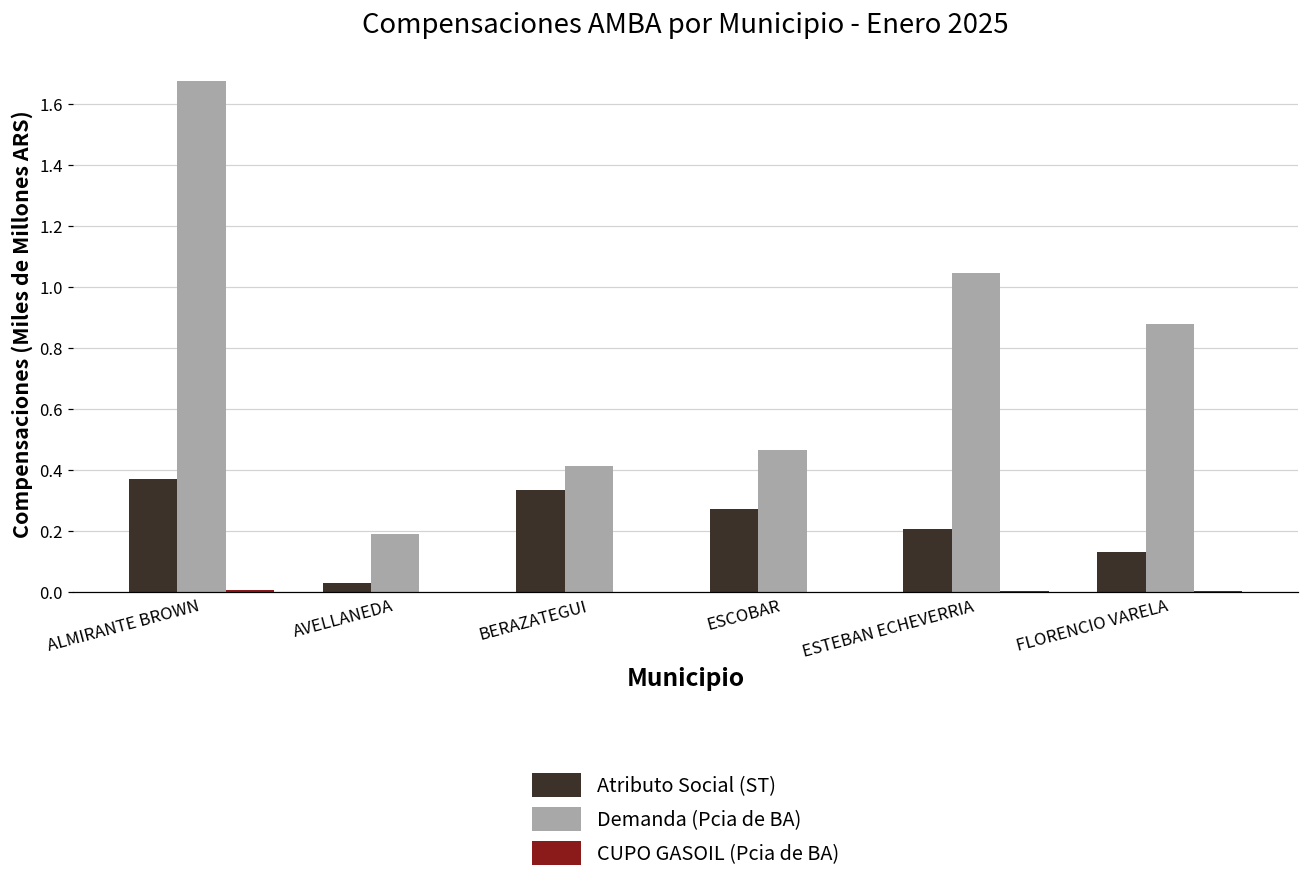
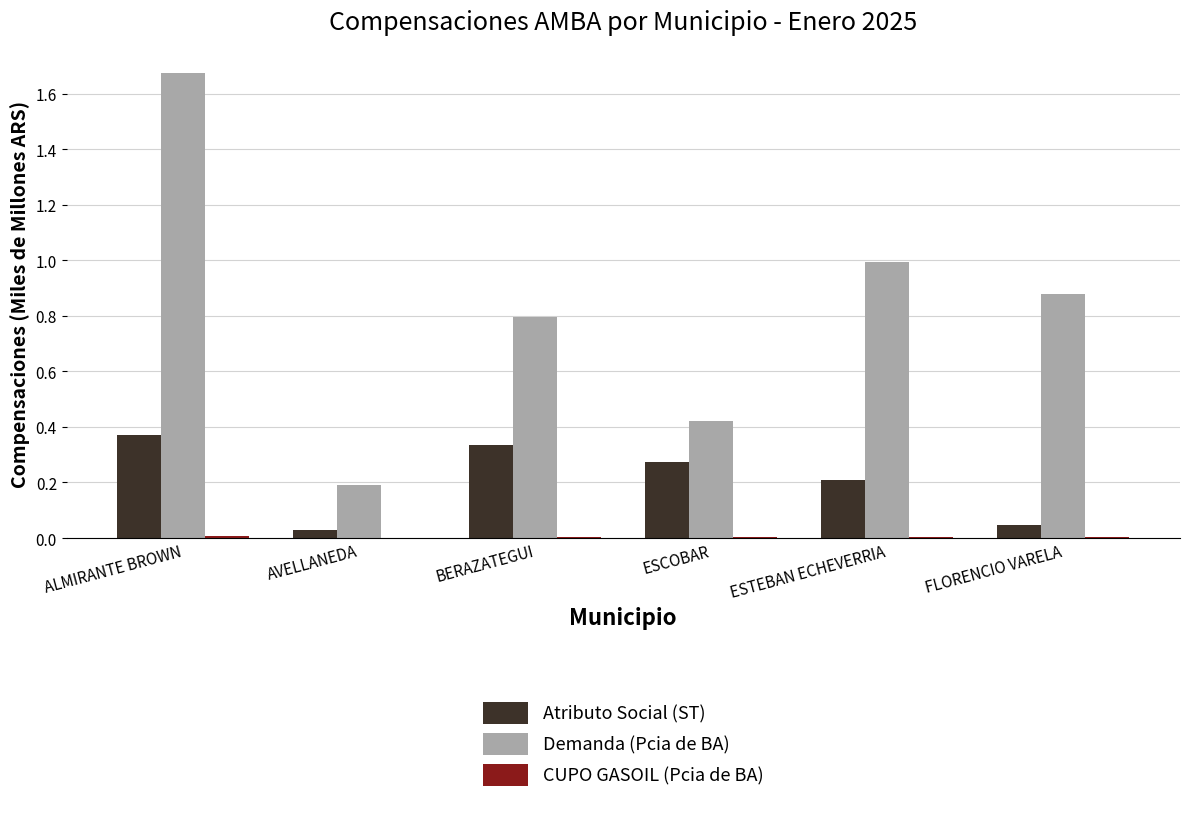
Demanda (Pcia de BA), BERAZATEGUI: 0.41 -> 0.80
Demanda (Pcia de BA), ESCOBAR: 0.47 -> 0.42
Demanda (Pcia de BA), ESTEBAN ECHEVERRIA: 1.05 -> 0.99
Atributo Social (ST), FLORENCIO VARELA: 0.13 -> 0.05
